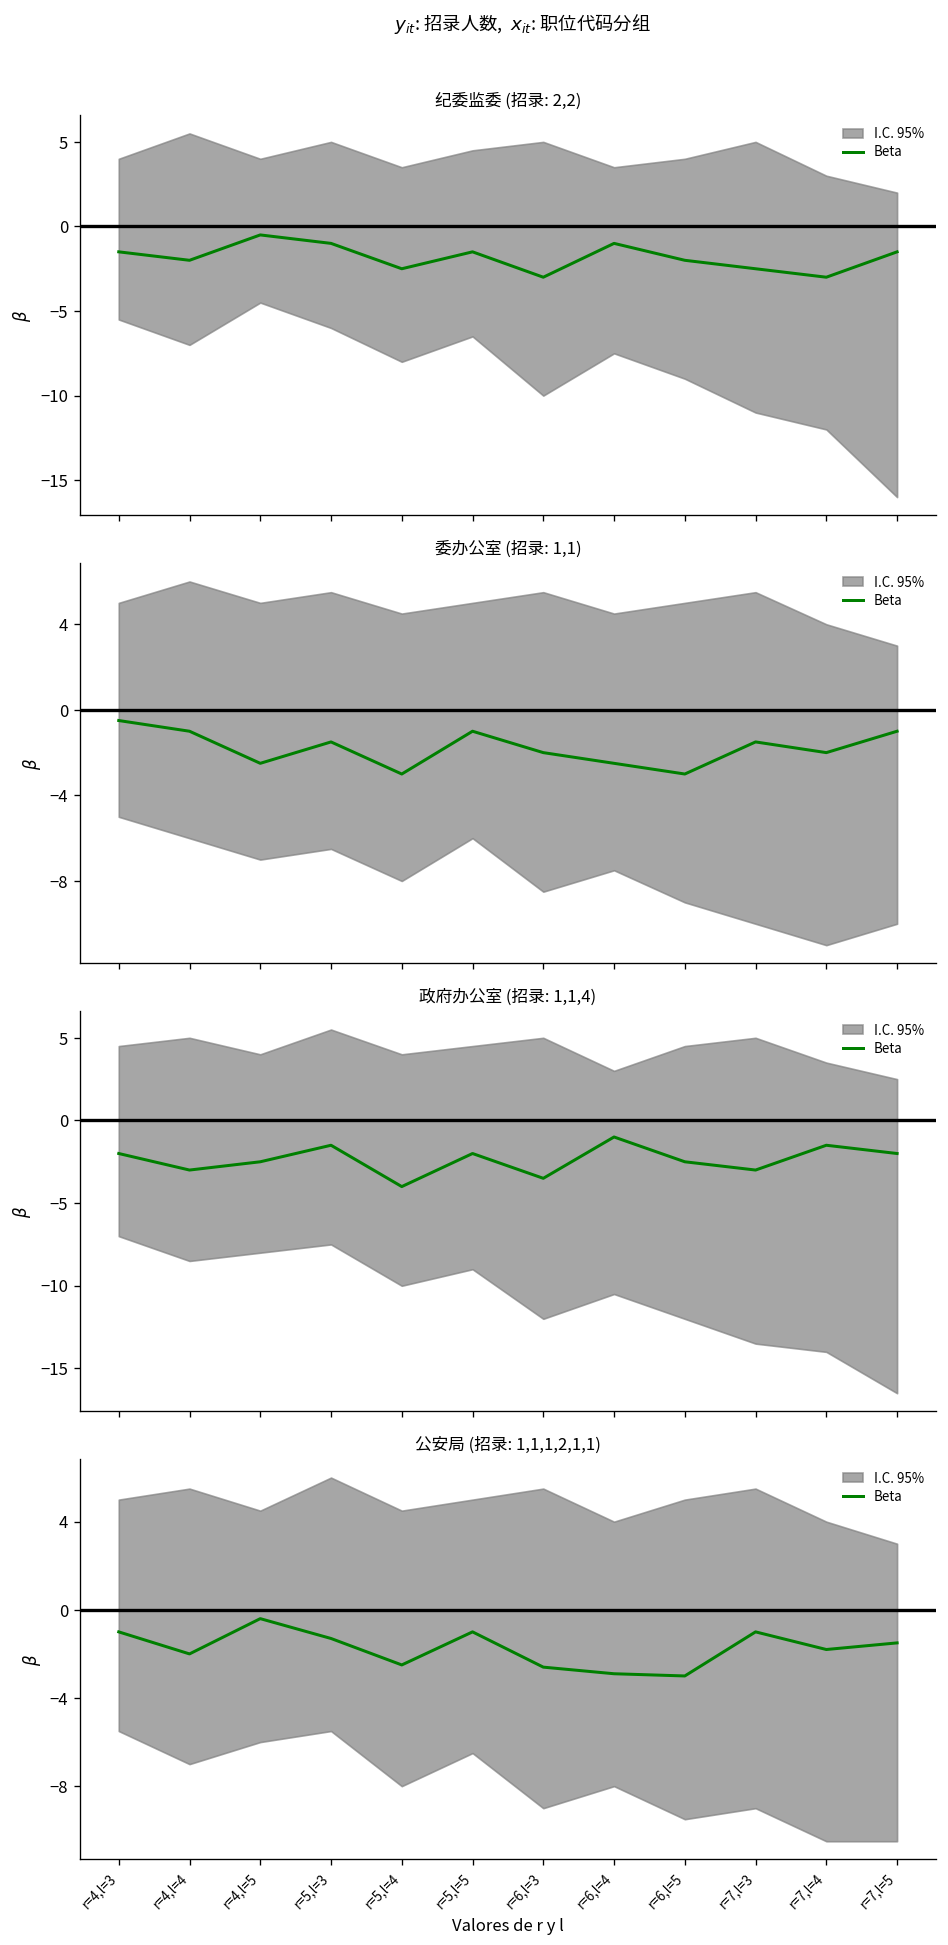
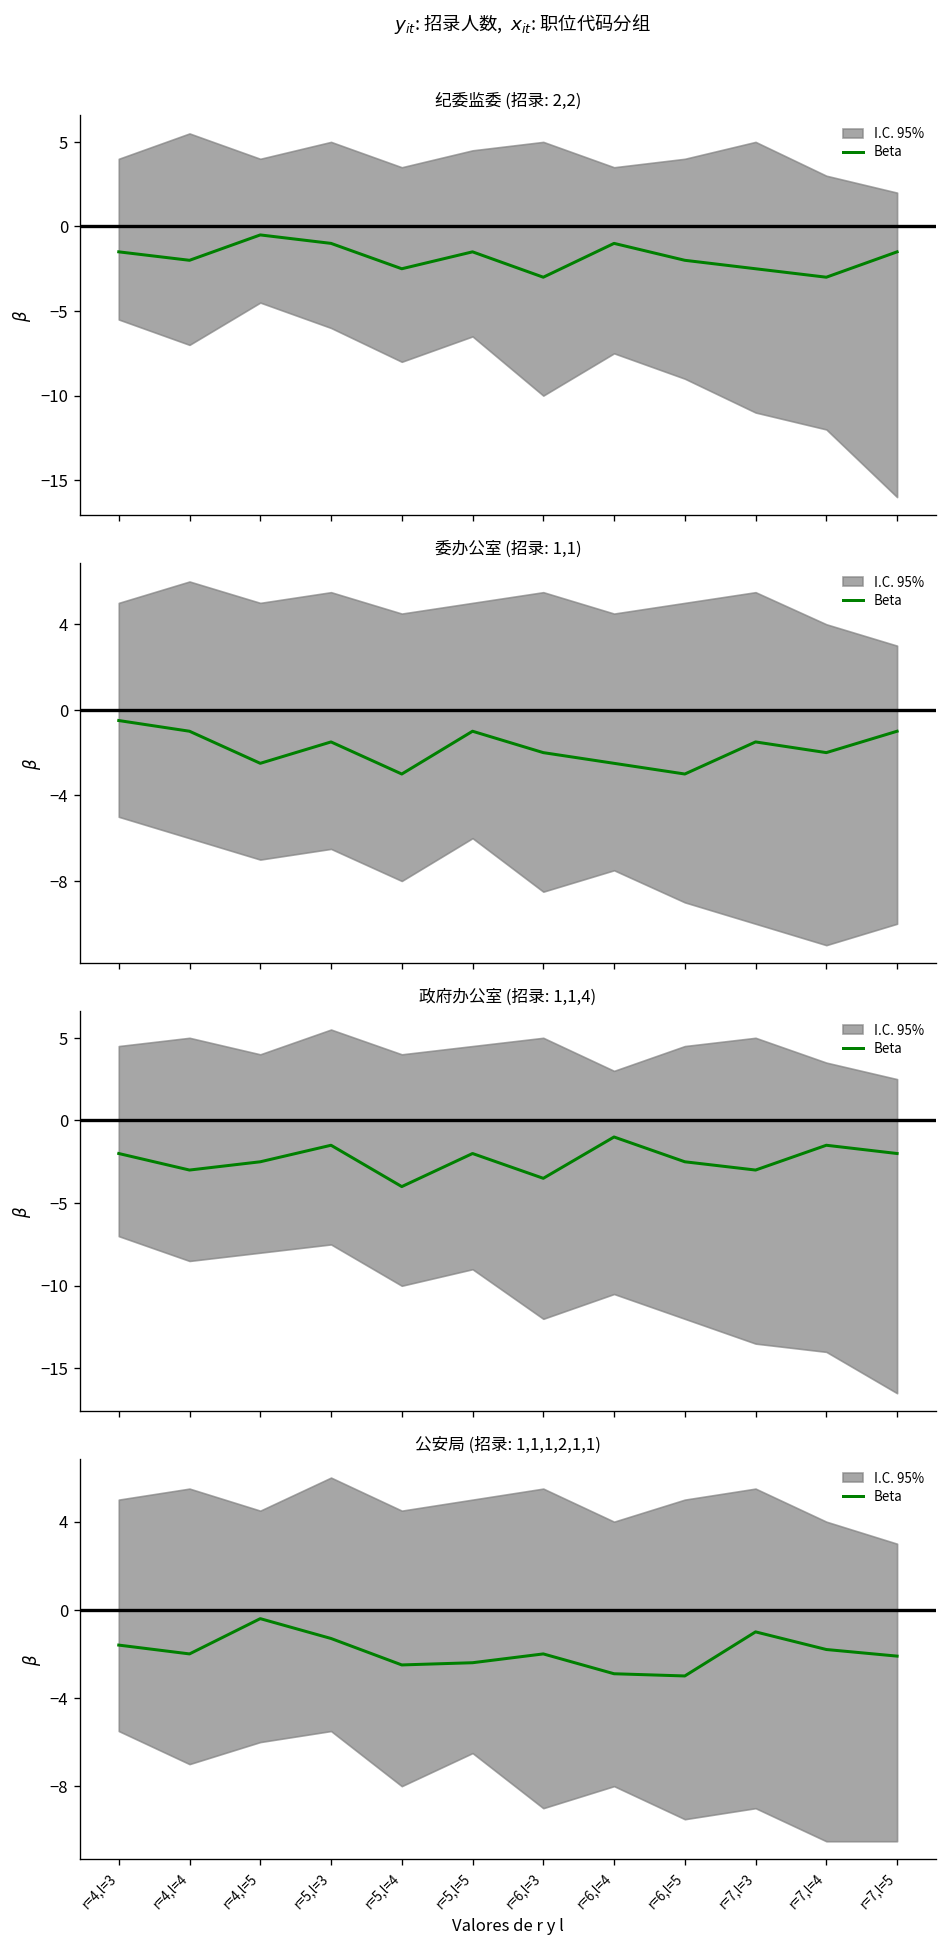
公安局 (招录: 1,1,1,2,1,1), Beta, r=4,l=3: -1.0 -> -1.6
公安局 (招录: 1,1,1,2,1,1), Beta, r=5,l=5: -1.0 -> -2.4
公安局 (招录: 1,1,1,2,1,1), Beta, r=6,l=3: -2.6 -> -2.0
公安局 (招录: 1,1,1,2,1,1), Beta, r=7,l=5: -1.5 -> -2.1
